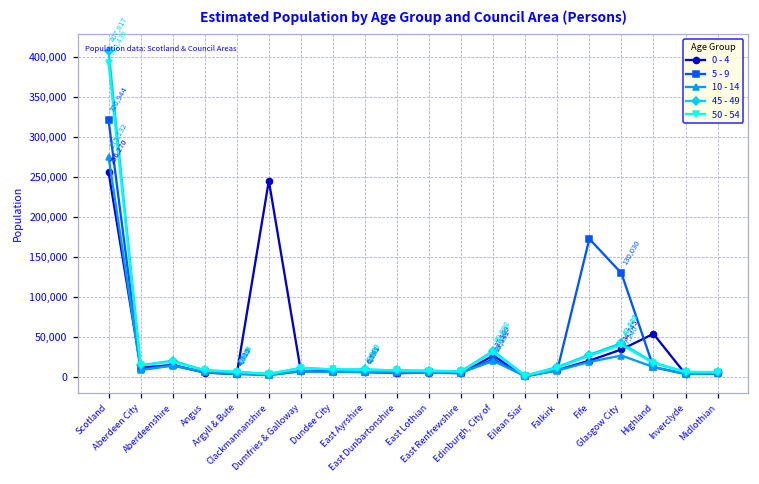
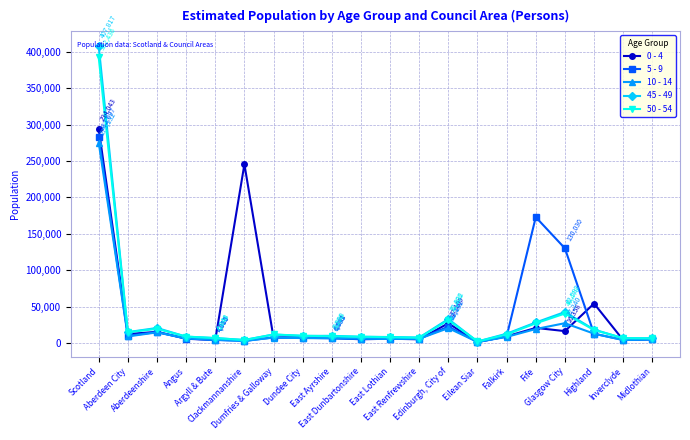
0 - 4, Scotland: 256,270 -> 294,043
5 - 9, Scotland: 320,944 -> 282,697
0 - 4, Glasgow City: 34,745 -> 16,358
